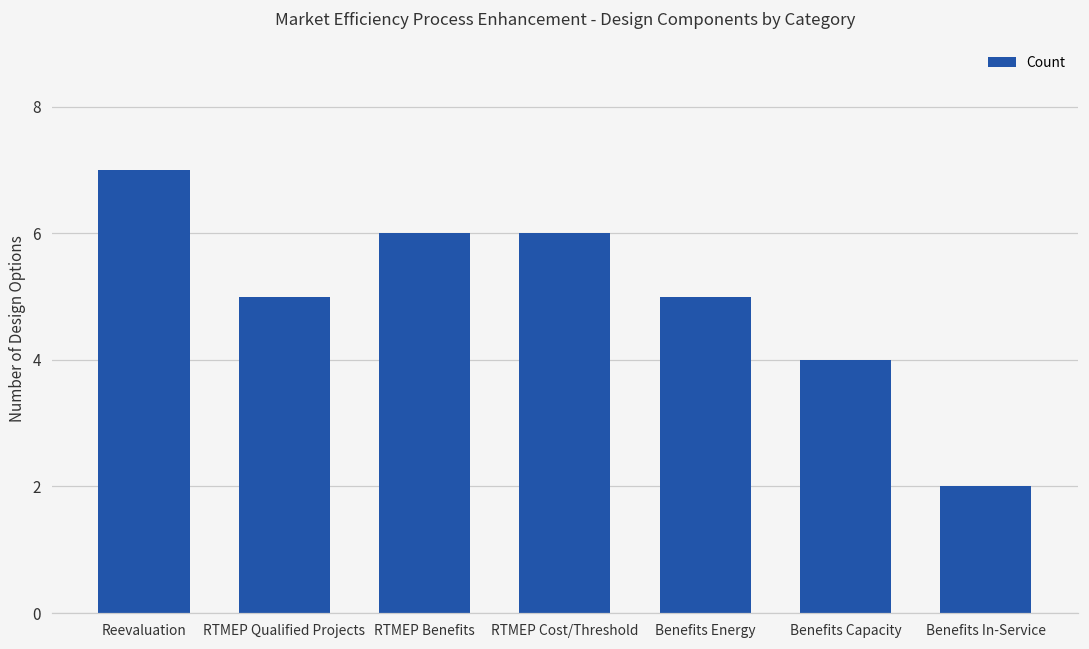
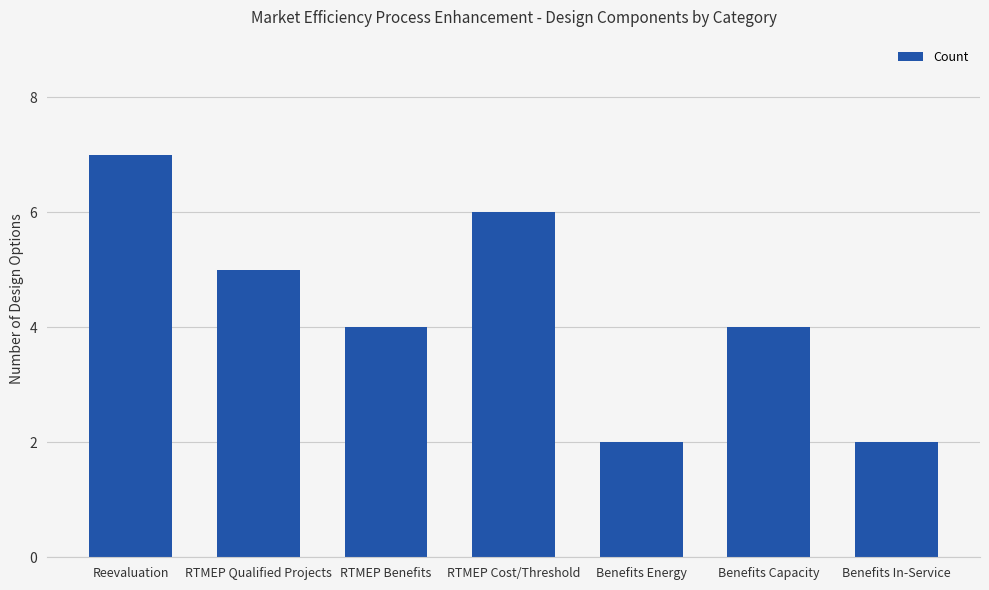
RTMEP Benefits: 6 -> 4
Benefits Energy: 5 -> 2
